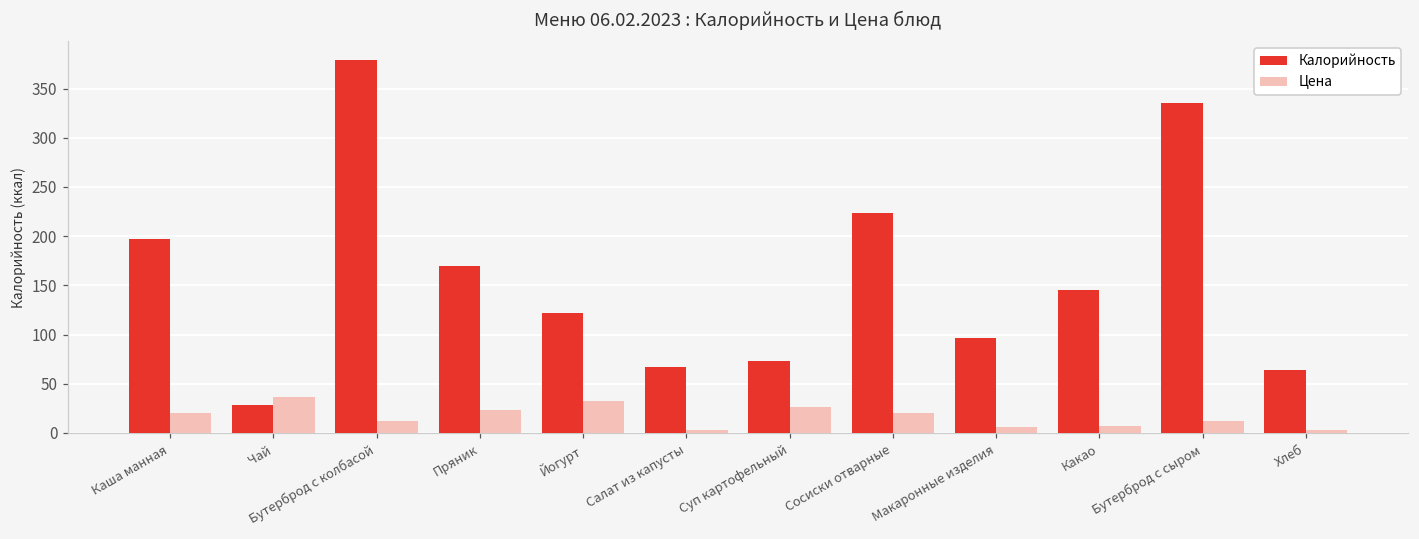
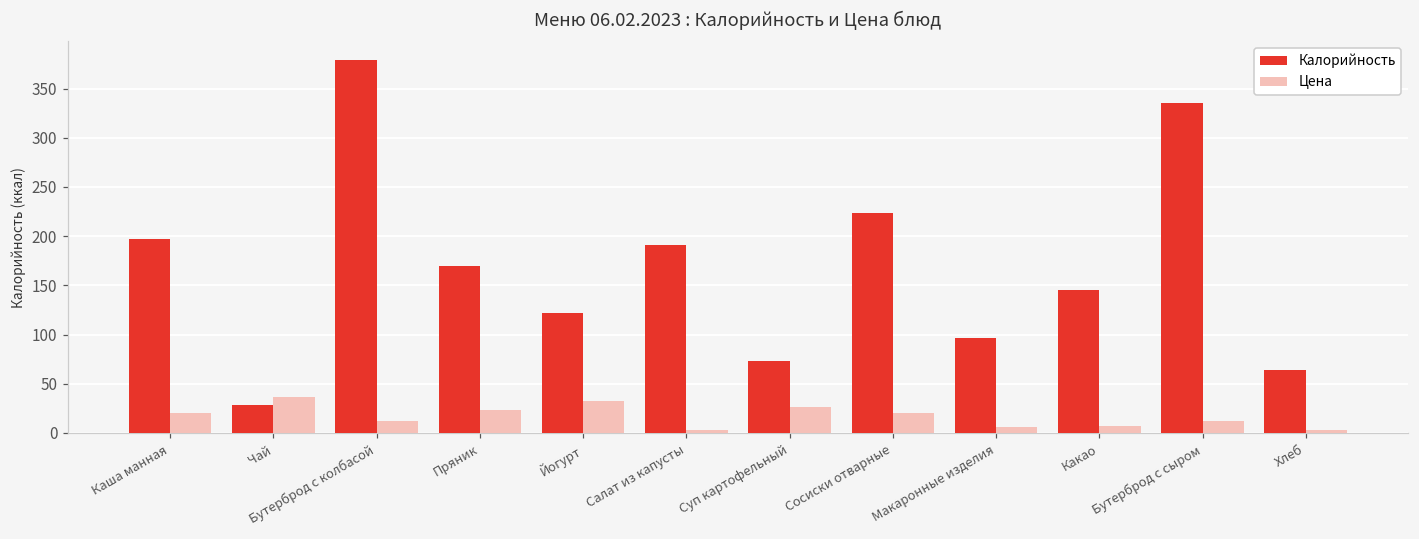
Калорийность, Салат из капусты: 70 -> 190
